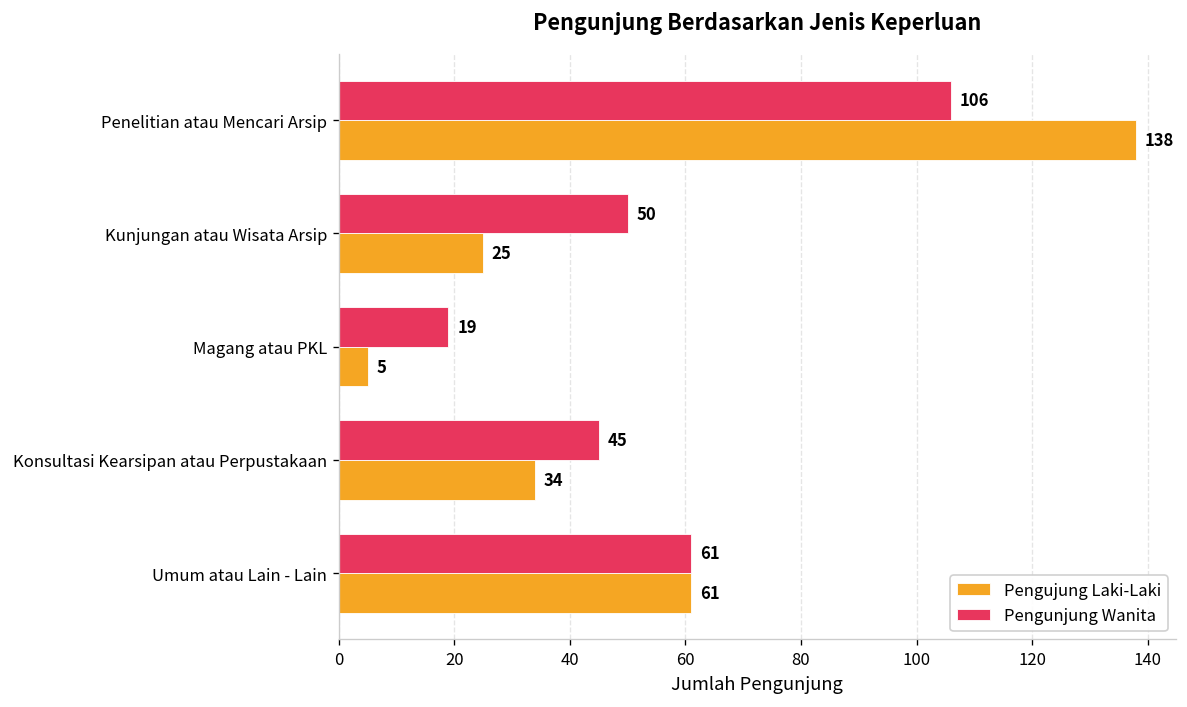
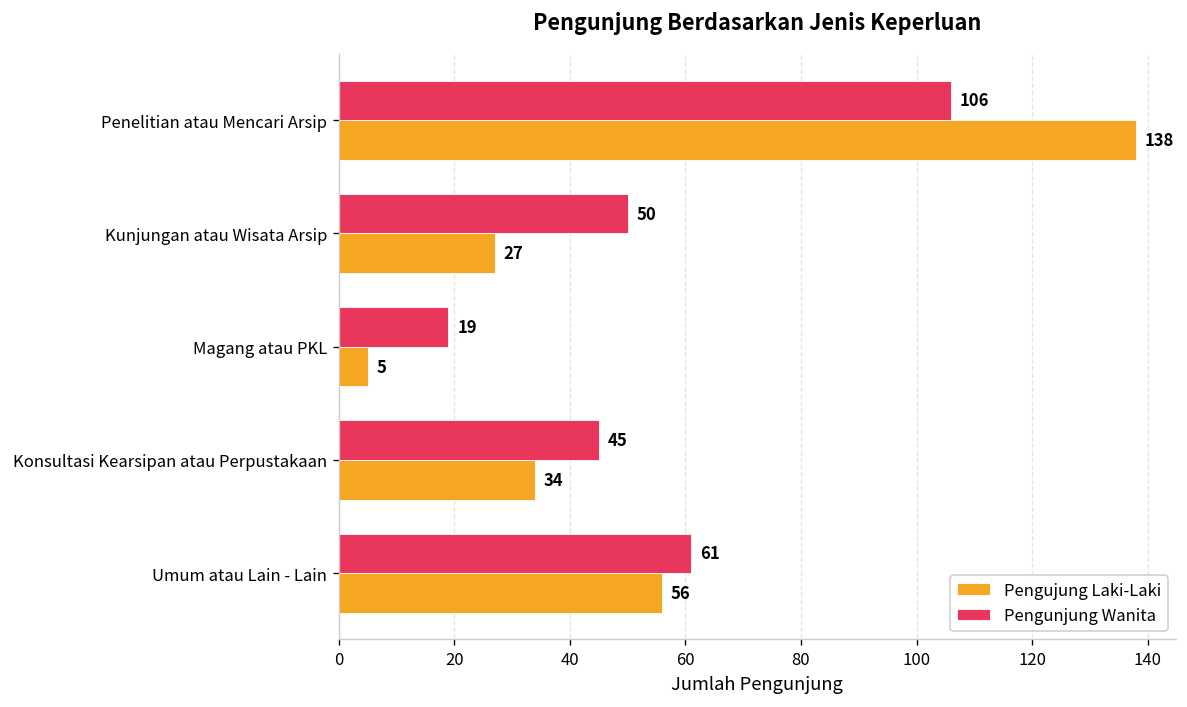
Pengujung Laki-Laki, Kunjungan atau Wisata Arsip: 25 -> 27
Pengujung Laki-Laki, Umum atau Lain - Lain: 61 -> 56
